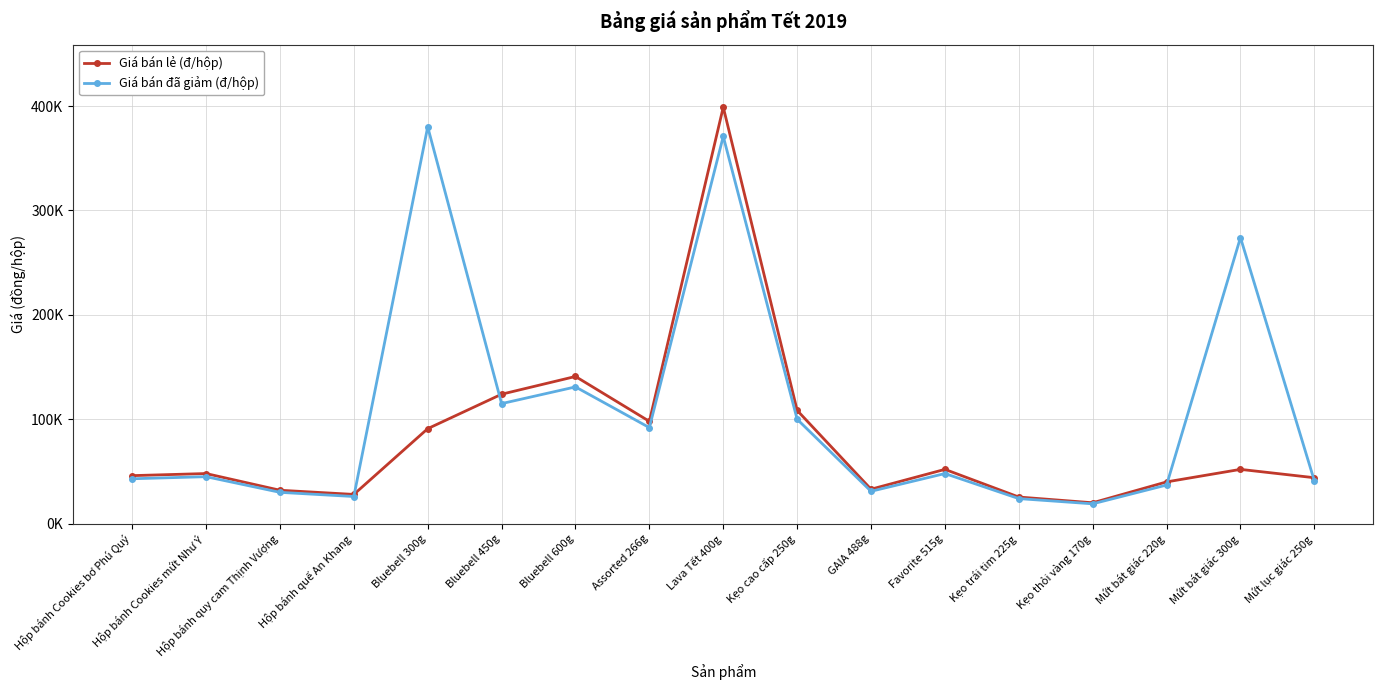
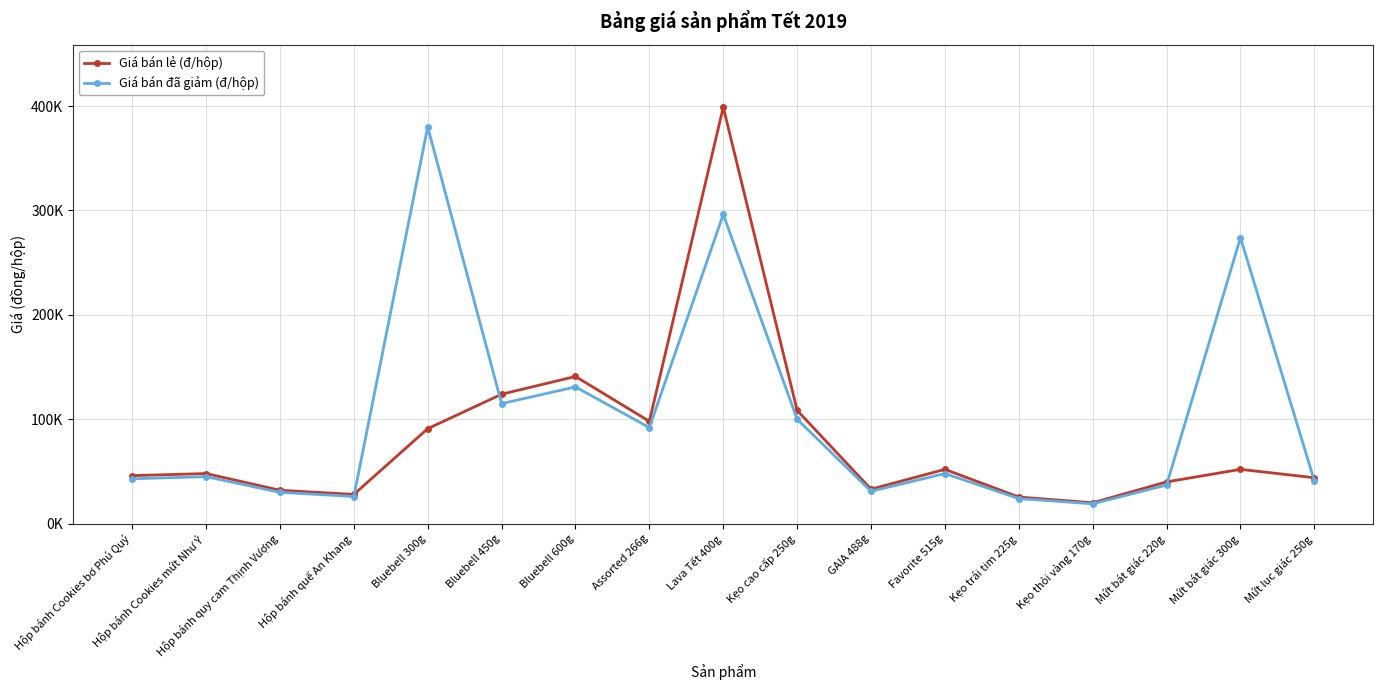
Giá bán đã giảm (đ/hộp), Lava Tết 400g: 371000 -> 296000
